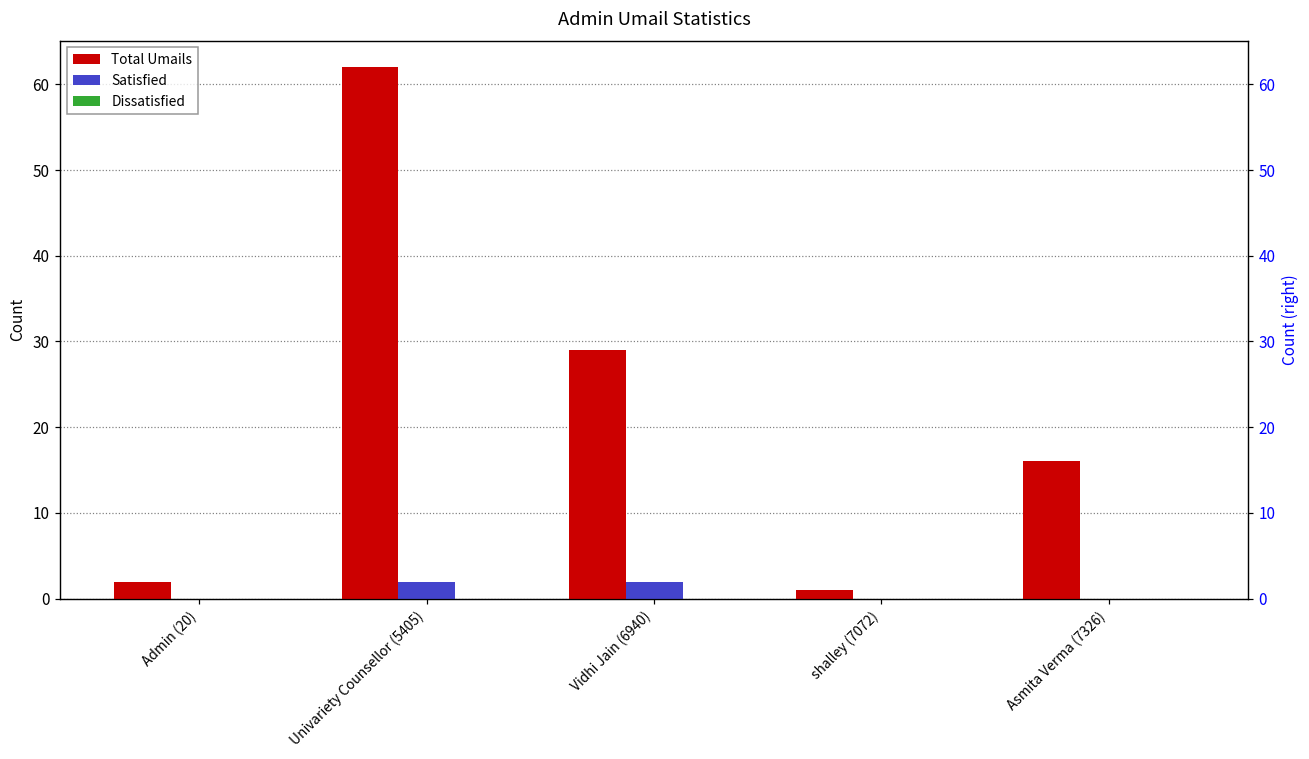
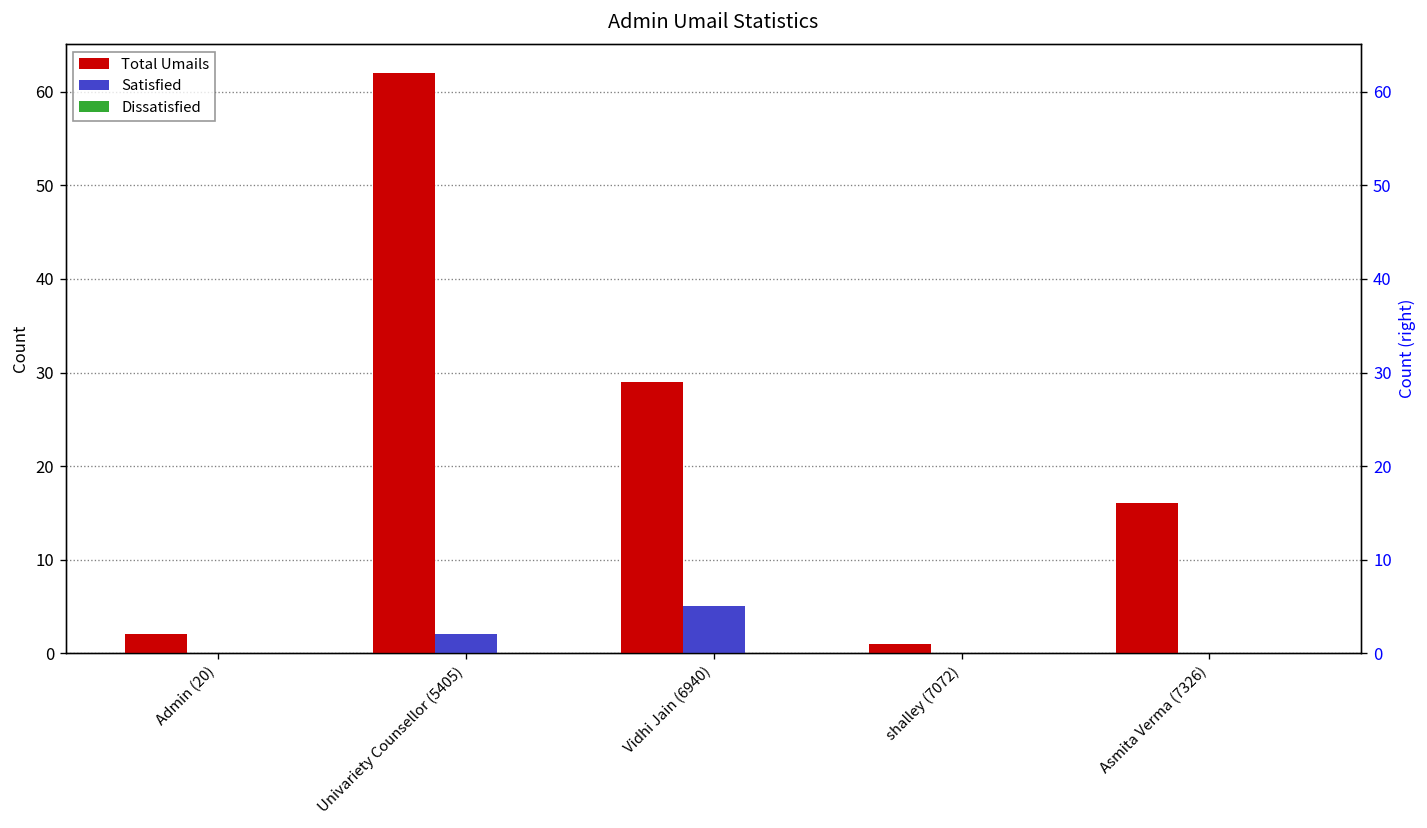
Satisfied, Vidhi Jain (6940): 2 -> 5
